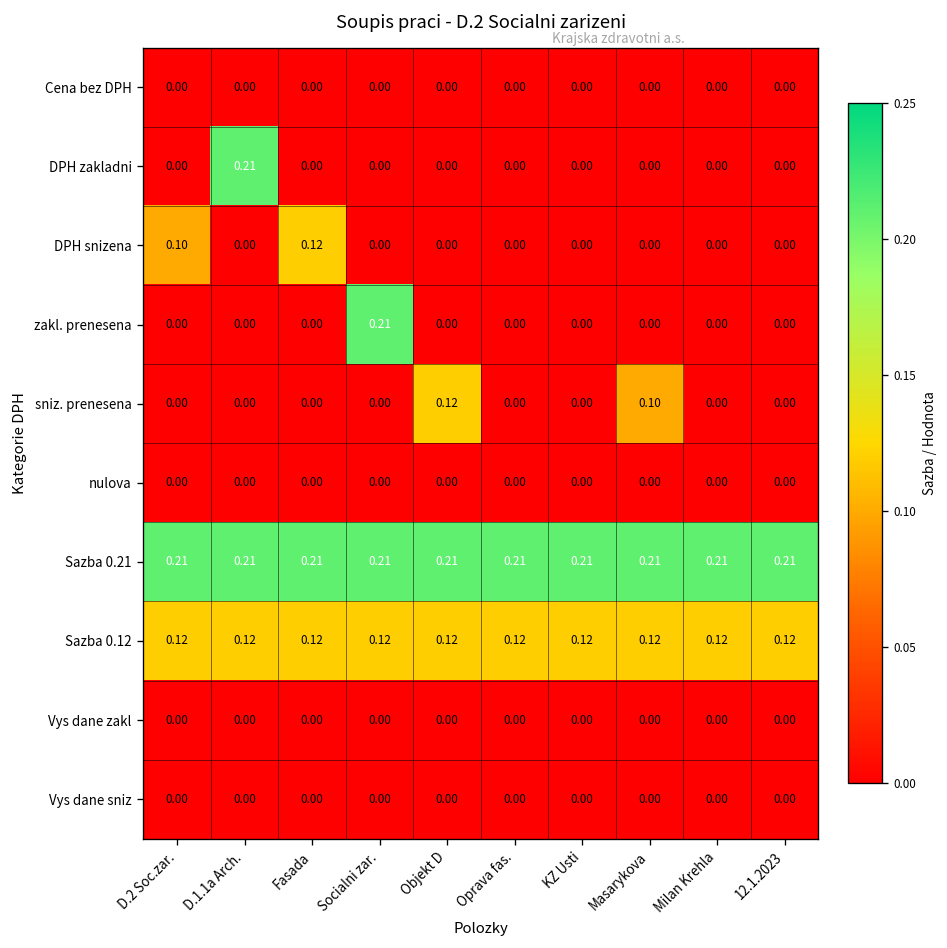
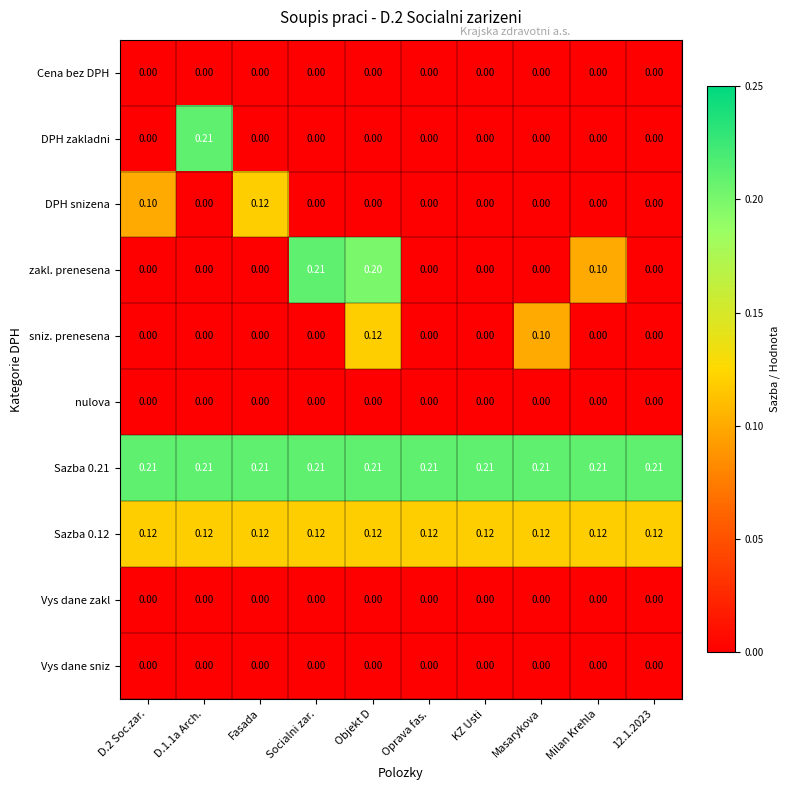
zakl. prenesena, Objekt D: 0.00 -> 0.20
zakl. prenesena, Milan Krehla: 0.00 -> 0.10
